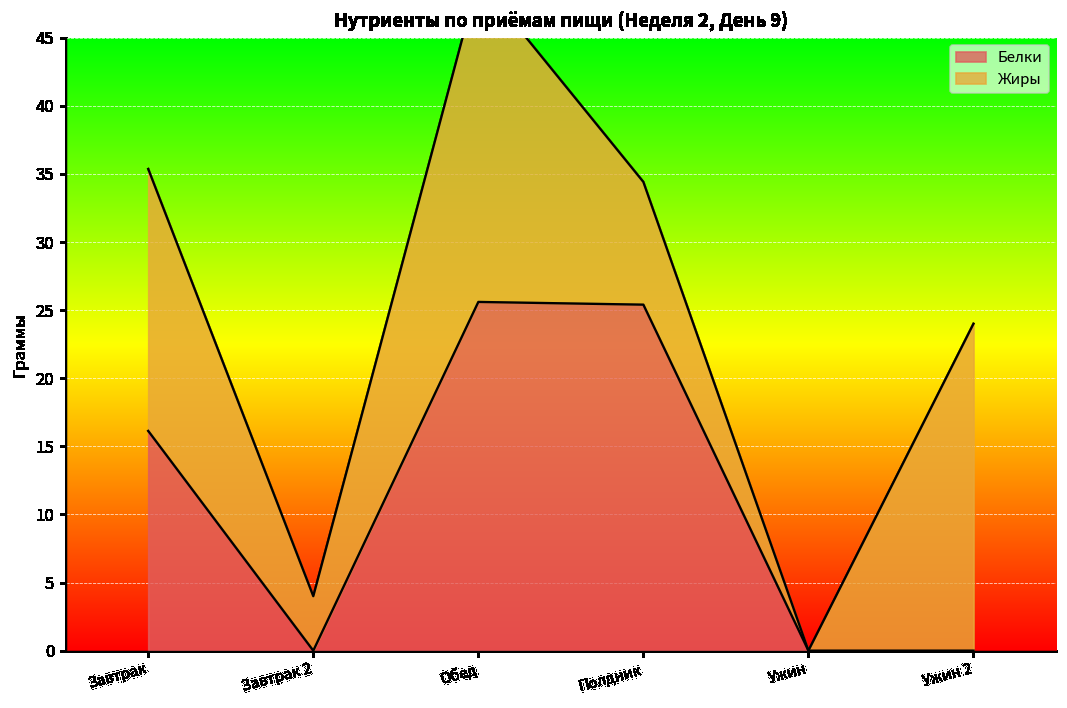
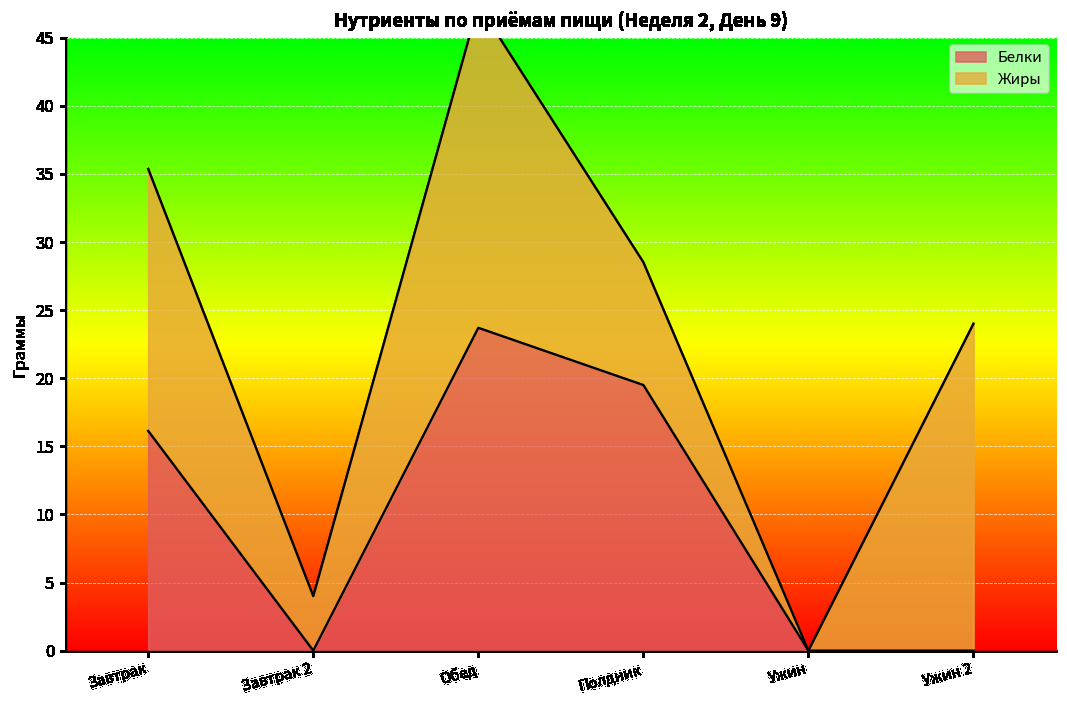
Белки, Обед: 25.6 -> 23.7
Белки, Полдник: 25.4 -> 19.5
